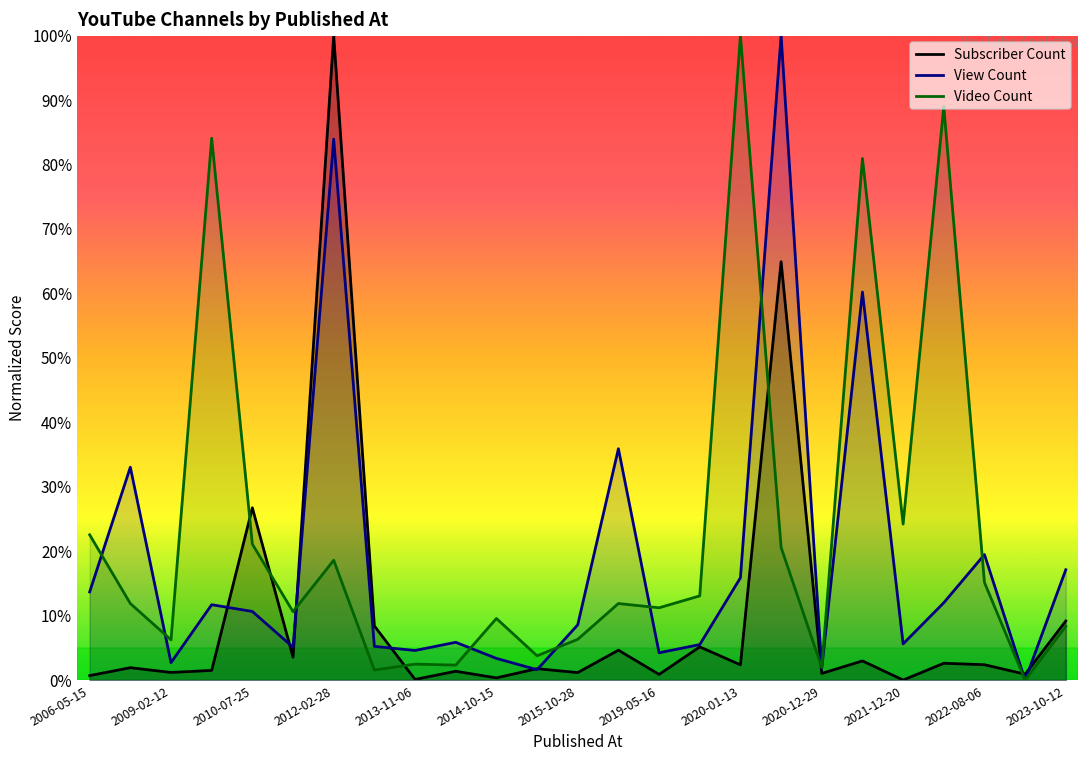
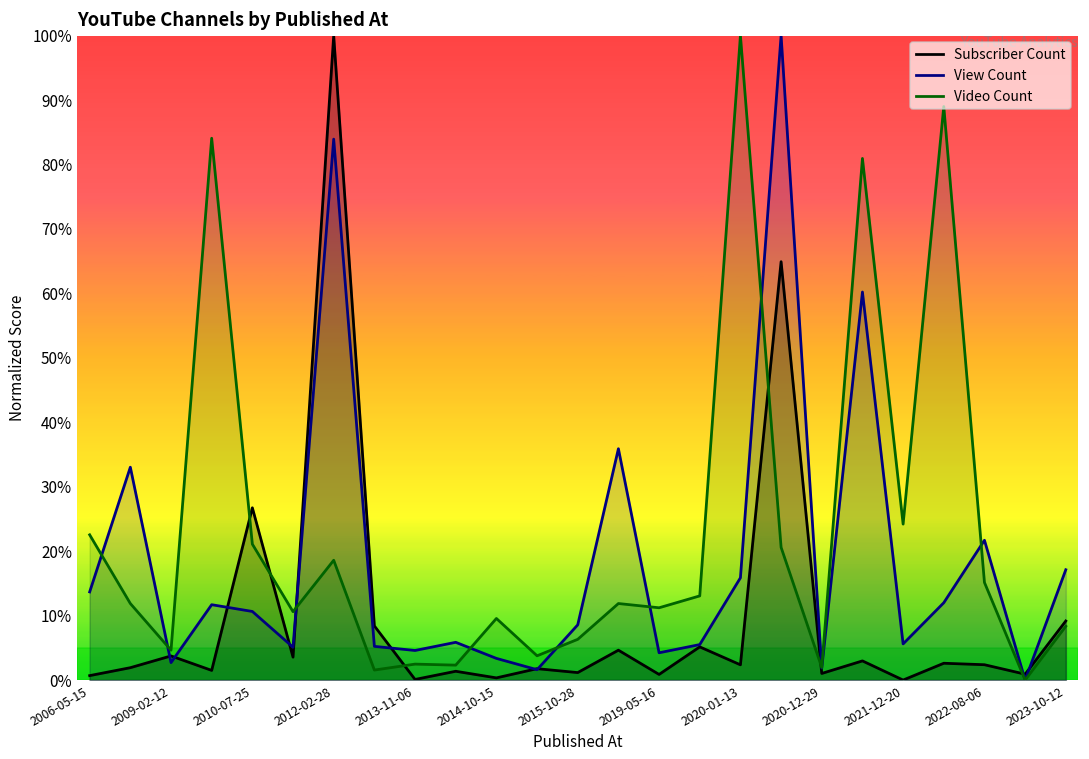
Subscriber Count, 2009-02-12: 1% -> 4%
Video Count, 2009-02-12: 6% -> 5%
View Count, 2022-08-06: 19% -> 22%
